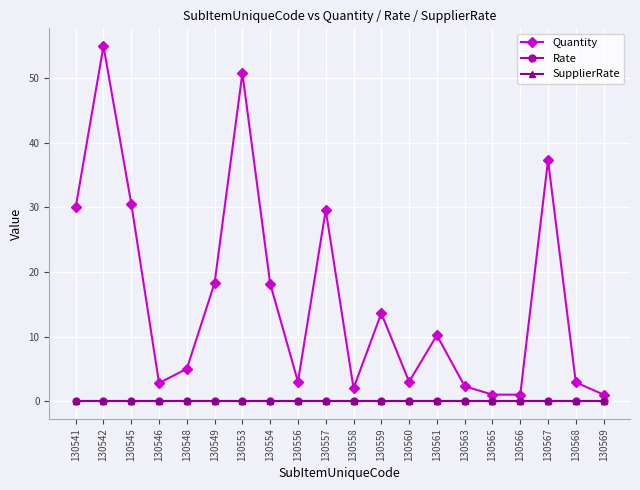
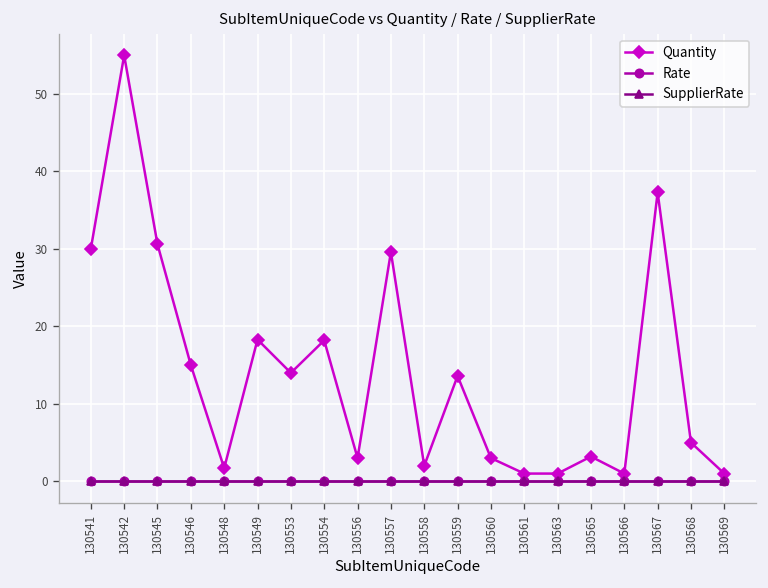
Quantity, 130546: 3 -> 15
Quantity, 130548: 5 -> 2
Quantity, 130553: 51 -> 14
Quantity, 130561: 10 -> 1
Quantity, 130563: 2 -> 1
Quantity, 130565: 1 -> 3
Quantity, 130568: 3 -> 5
